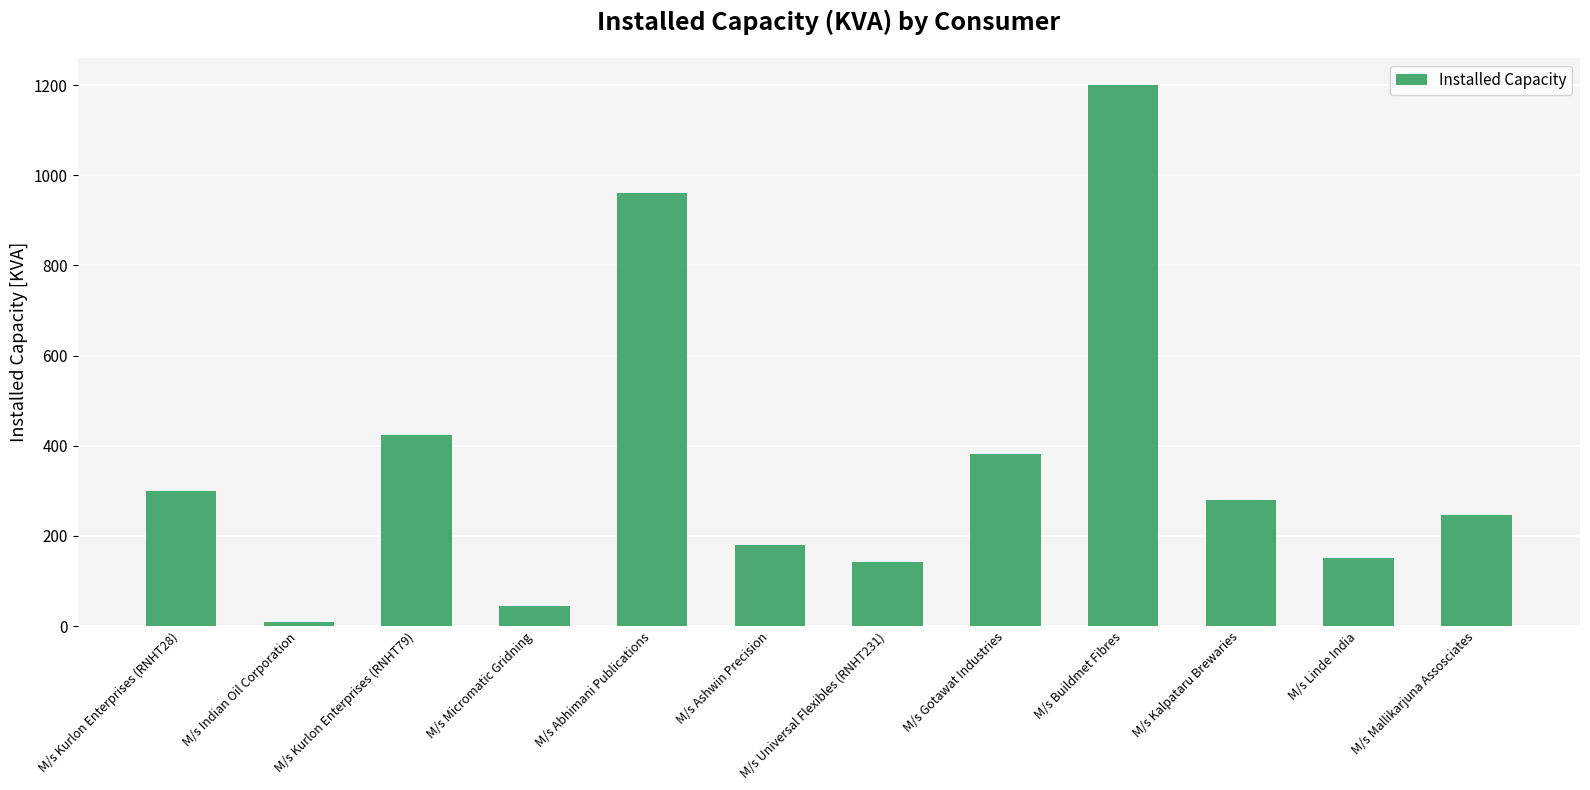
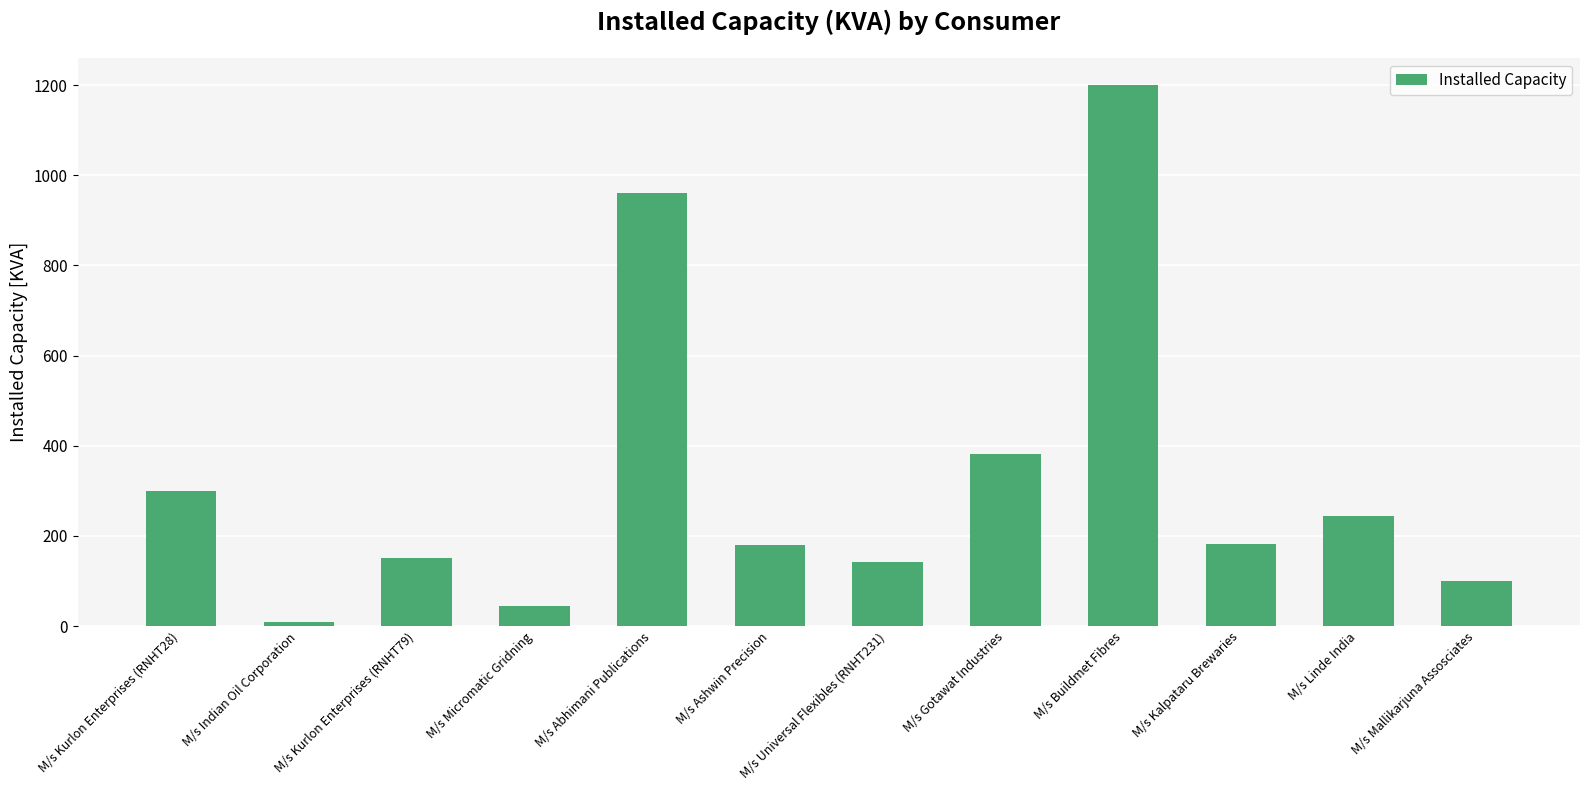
M/s Kurlon Enterprises (RNHT79): 420 -> 150
M/s Kalpataru Brewaries: 280 -> 180
M/s Linde India: 150 -> 240
M/s Mallikarjuna Assosciates: 250 -> 100
